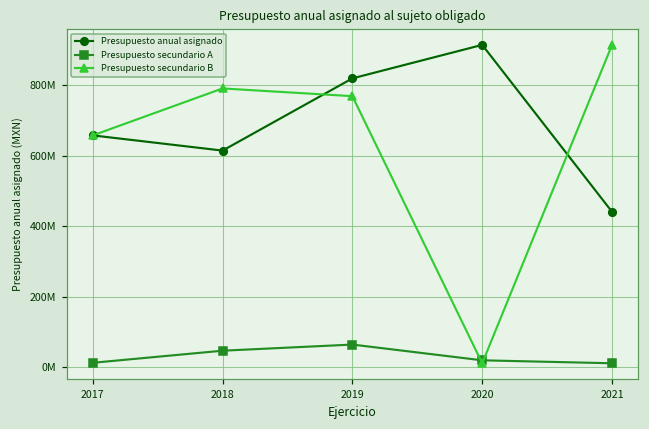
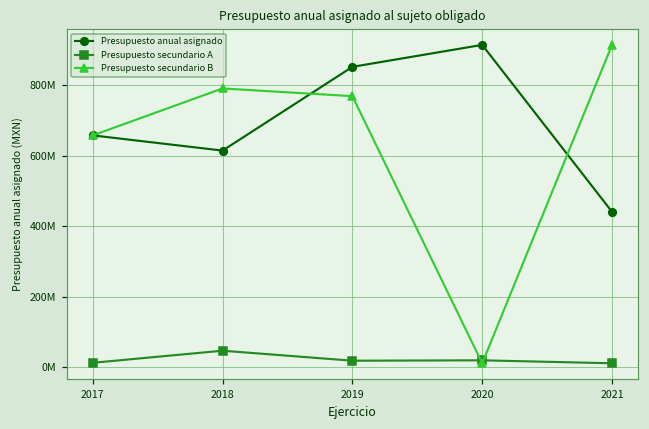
Presupuesto anual asignado, 2019: 820000000 -> 850000000
Presupuesto secundario A, 2019: 60000000 -> 20000000
